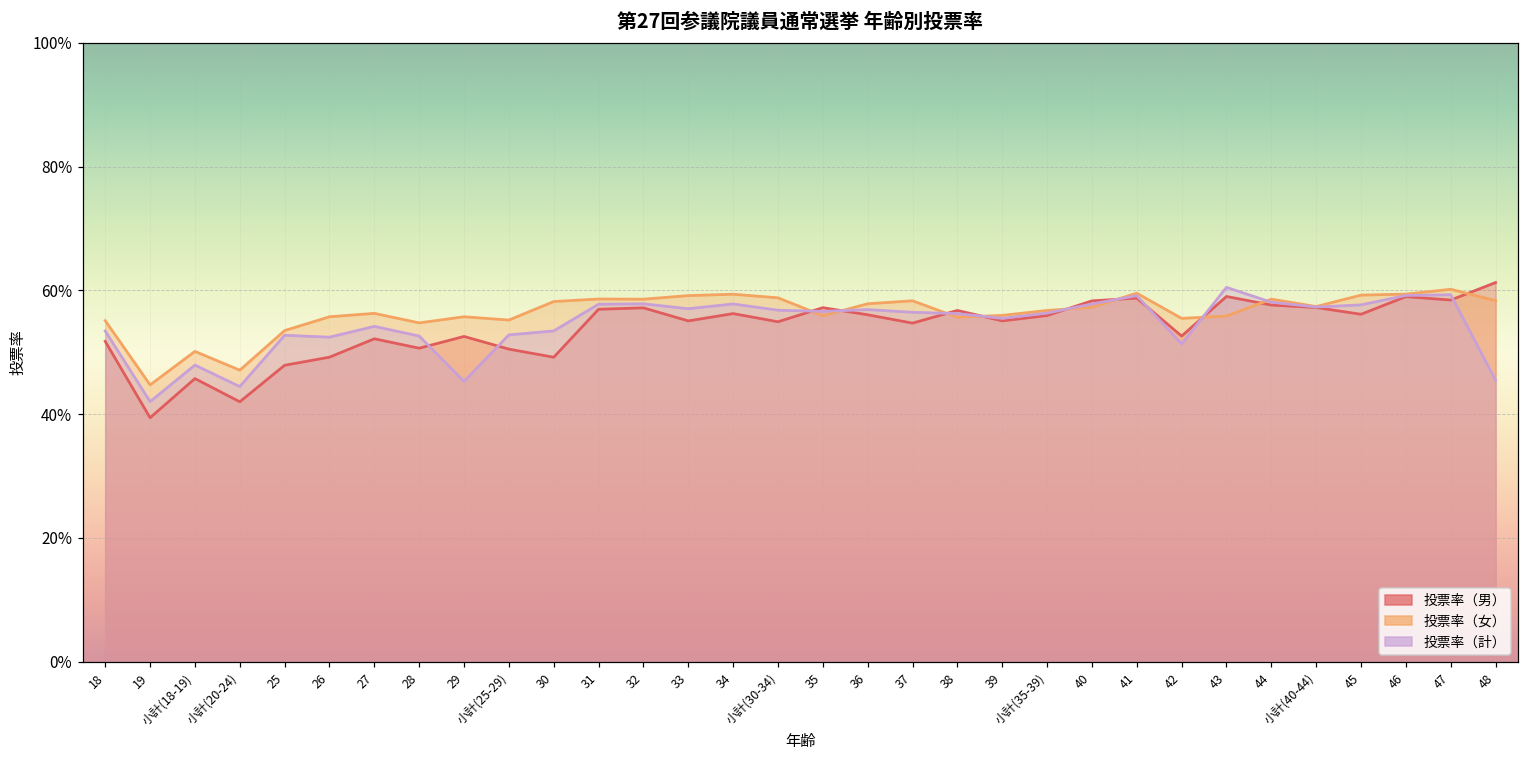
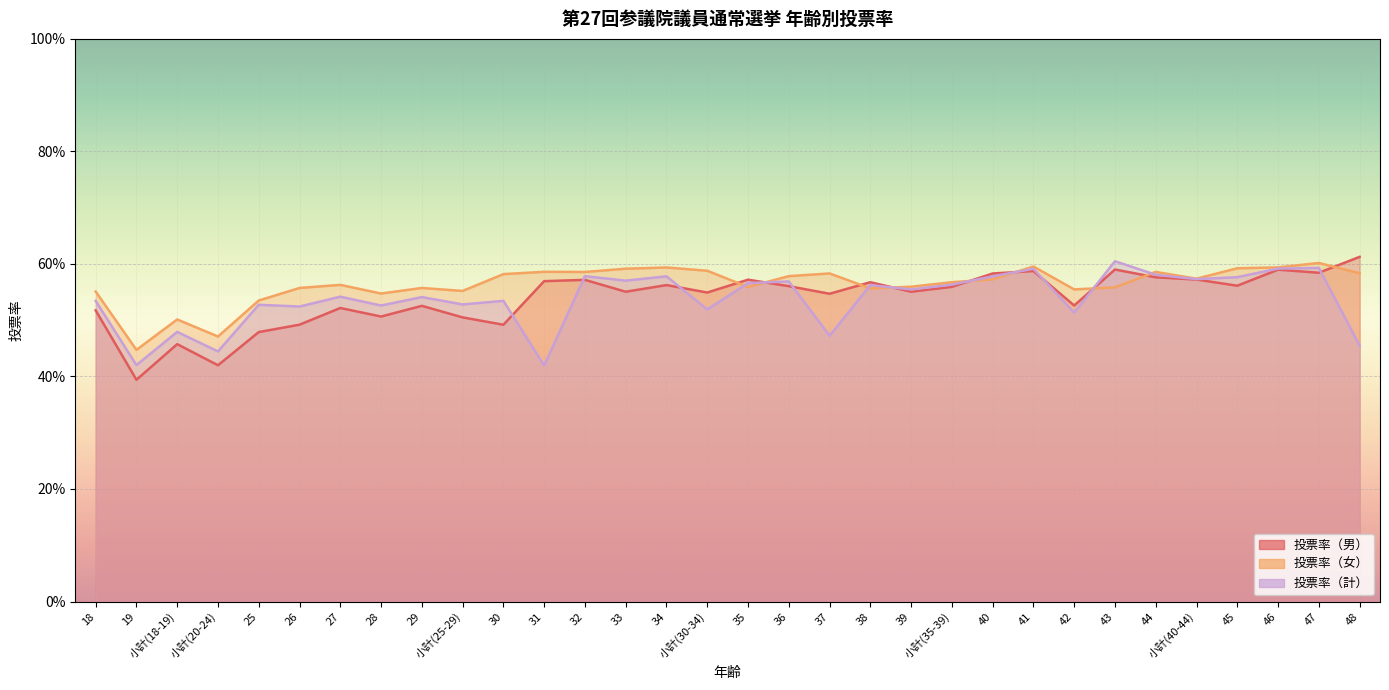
投票率（計）, 29: 45% -> 54%
投票率（計）, 31: 58% -> 42%
投票率（計）, 小計(30-34): 57% -> 52%
投票率（計）, 37: 56% -> 47%
